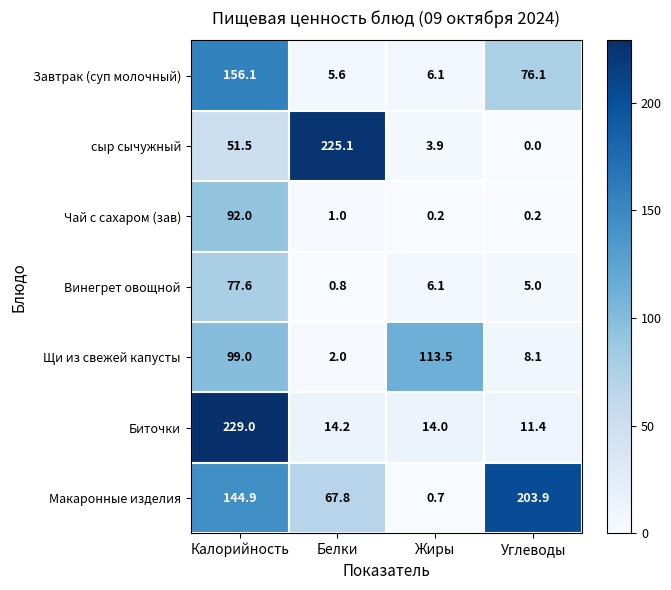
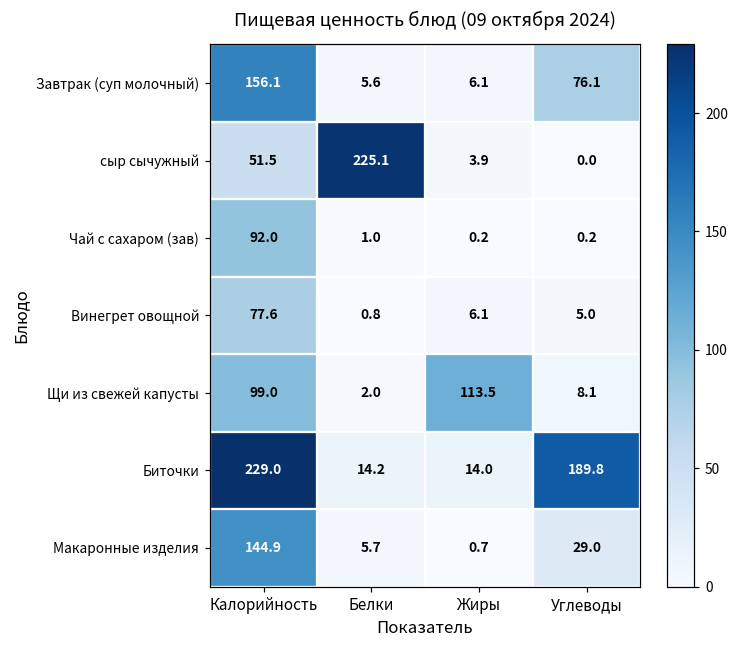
Биточки, Углеводы: 11.4 -> 189.8
Макаронные изделия, Белки: 67.8 -> 5.7
Макаронные изделия, Углеводы: 203.9 -> 29.0
